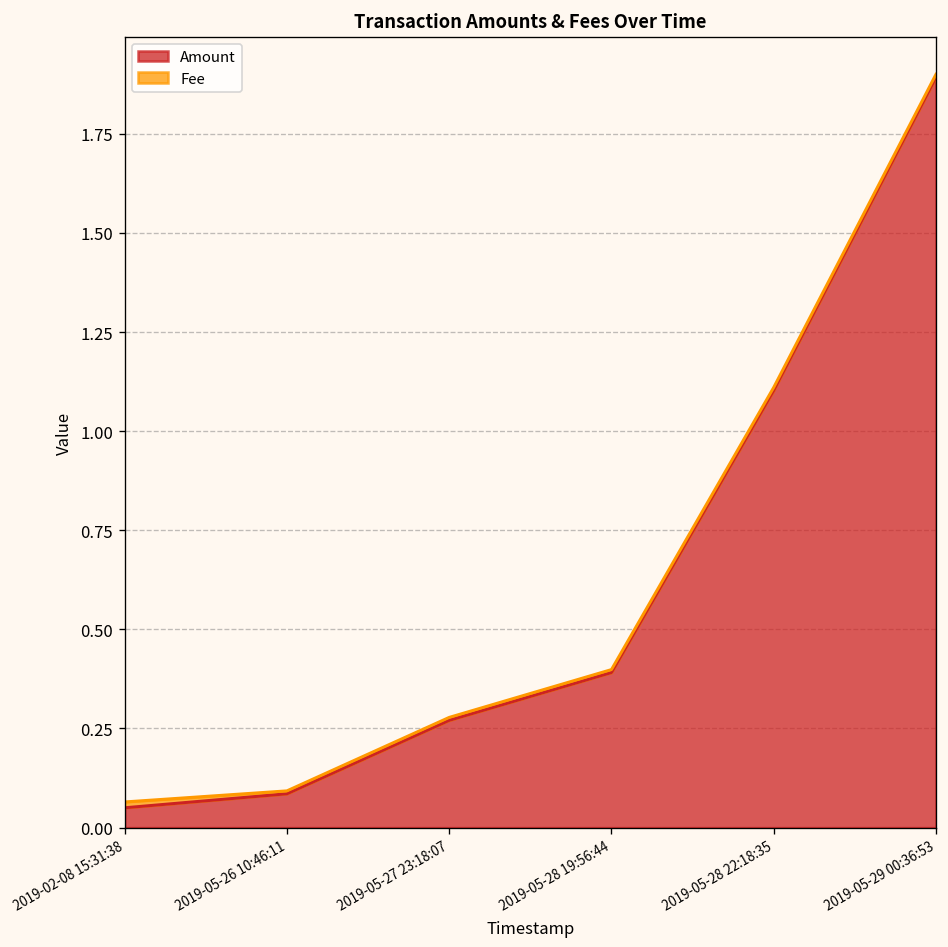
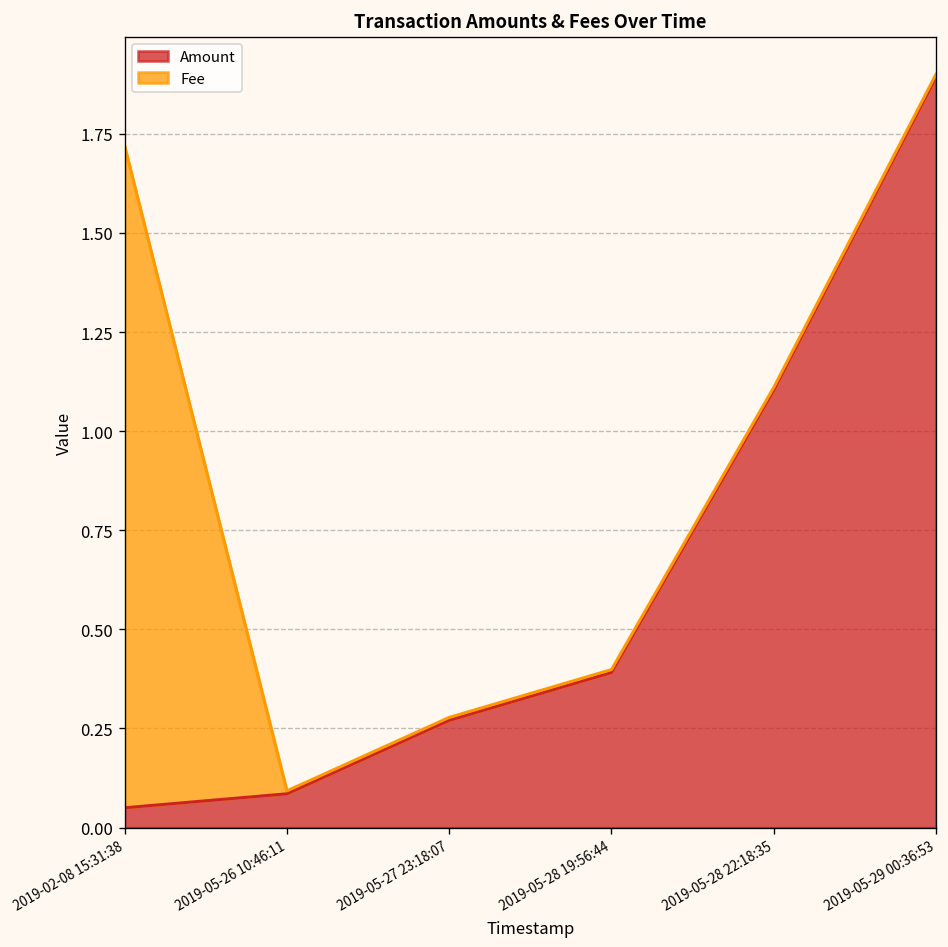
Fee, 2019-02-08 15:31:38: 0.01 -> 1.67
